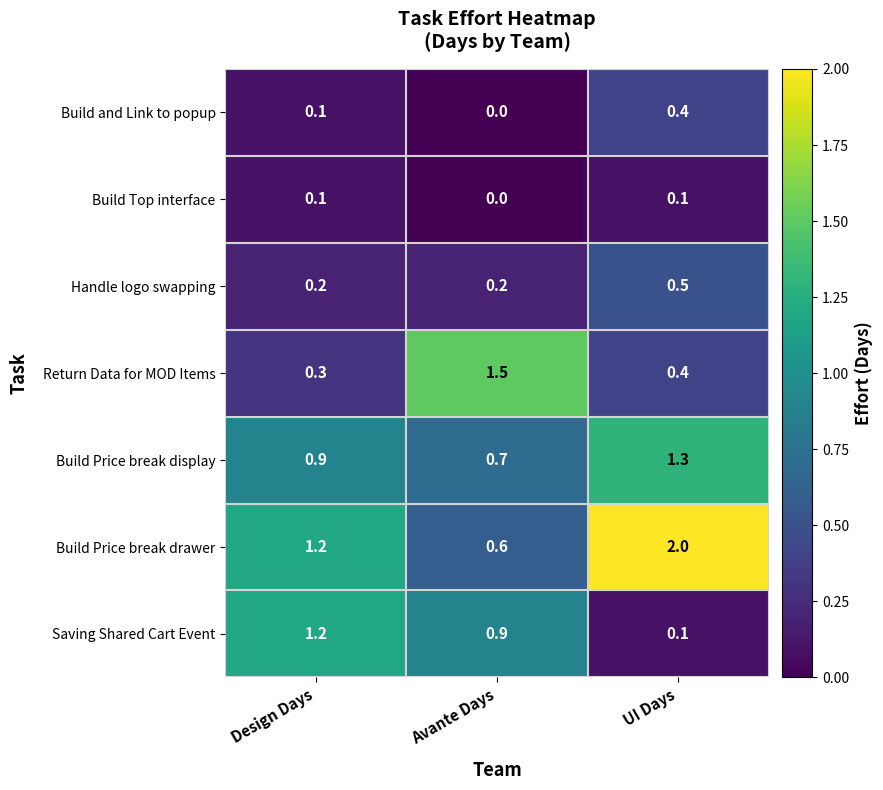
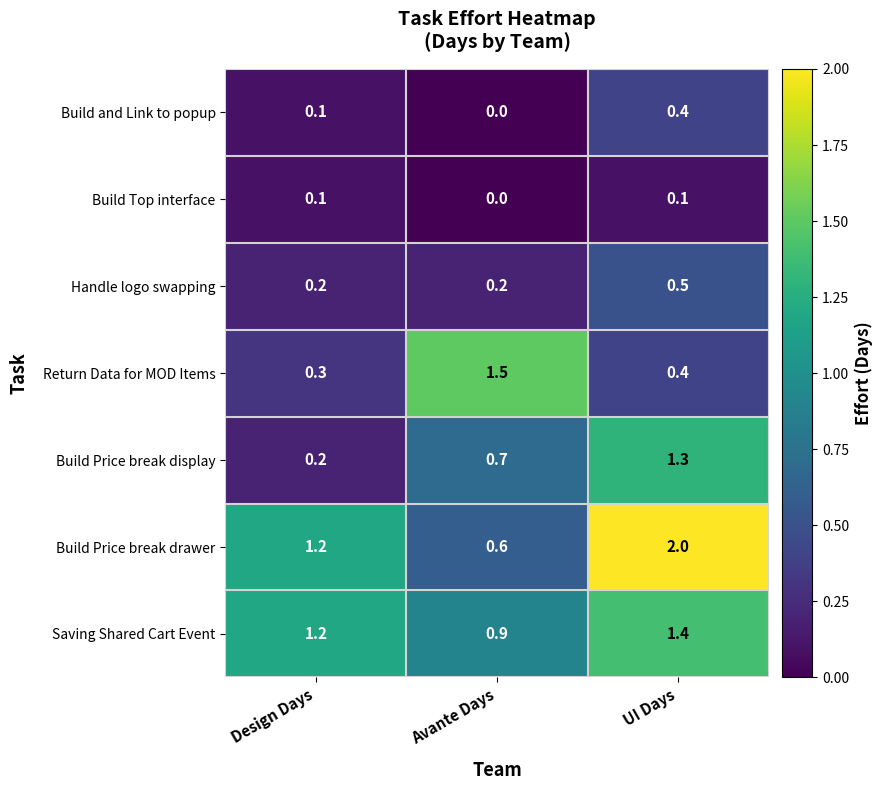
Build Price break display, Design Days: 0.9 -> 0.2
Saving Shared Cart Event, UI Days: 0.1 -> 1.4
